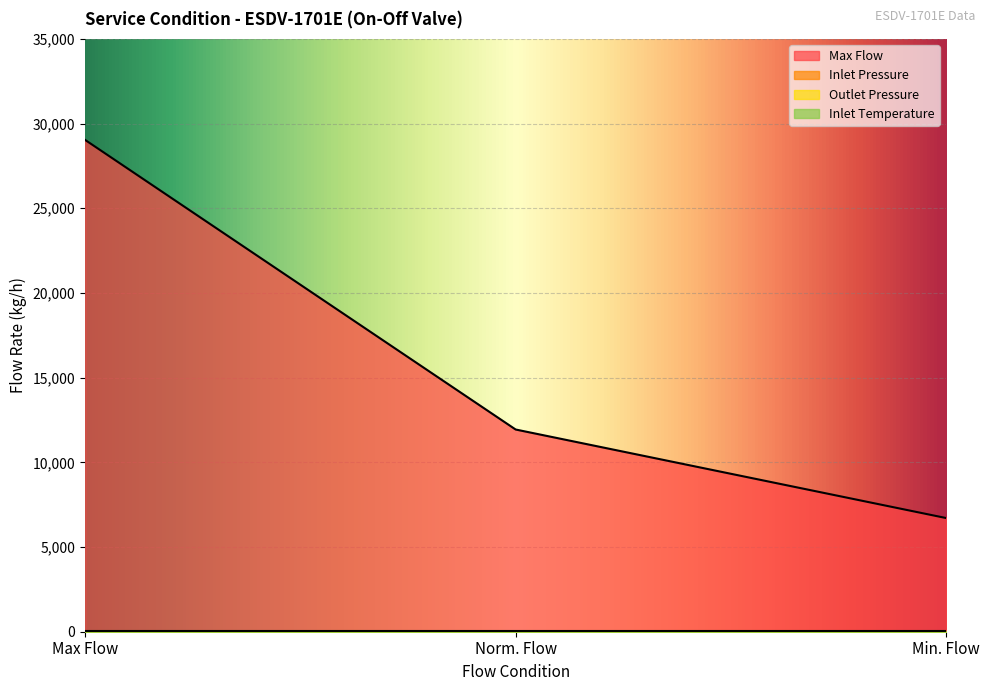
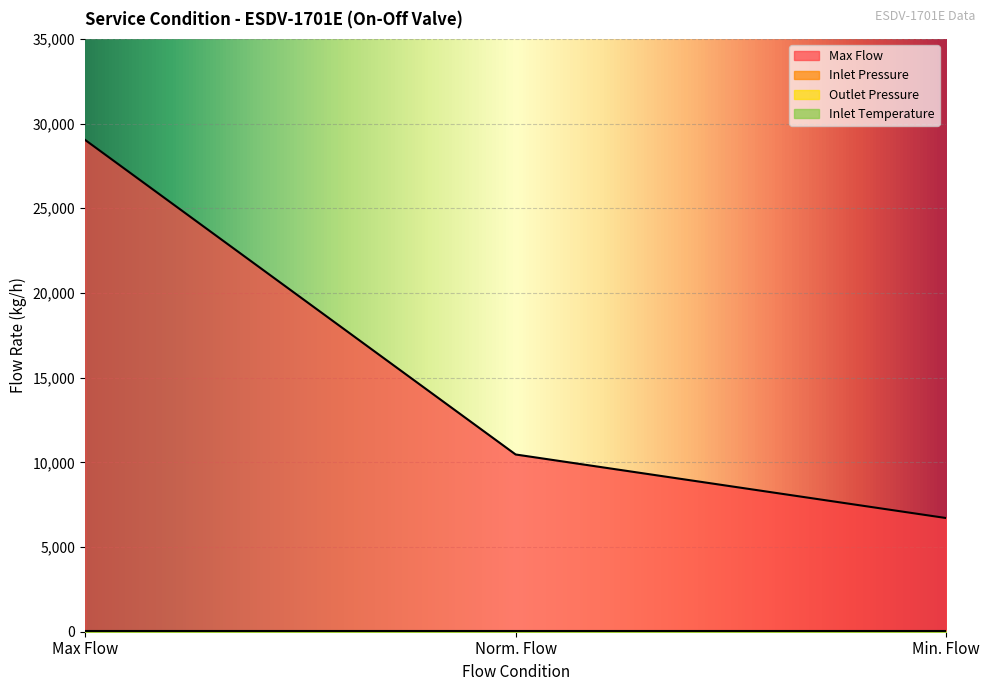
Max Flow, Norm. Flow: 11,900 -> 10,500
